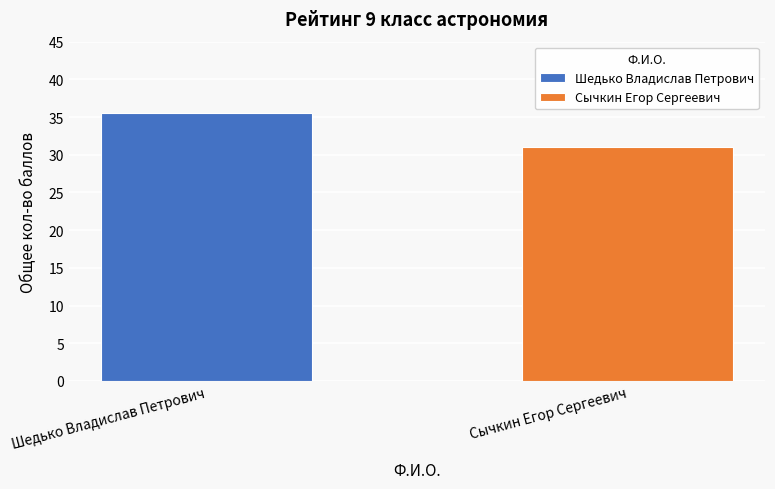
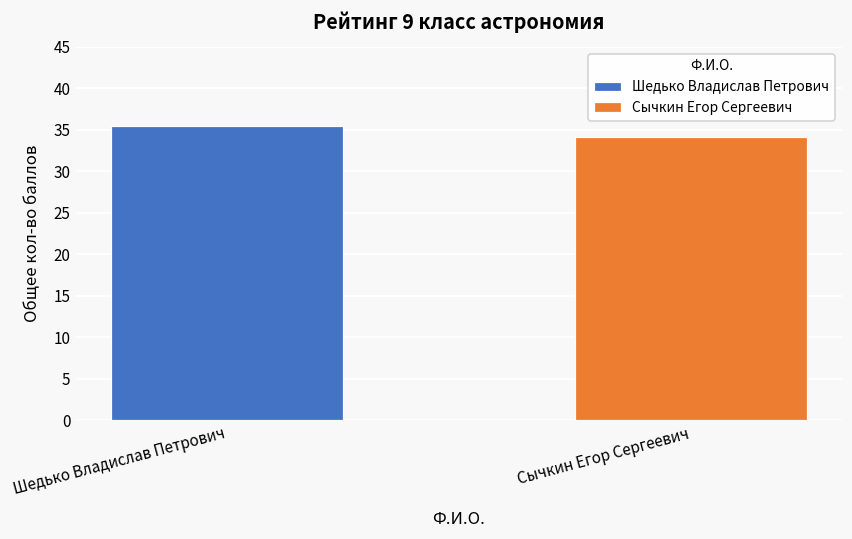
Сычкин Егор Сергеевич: 31 -> 34
